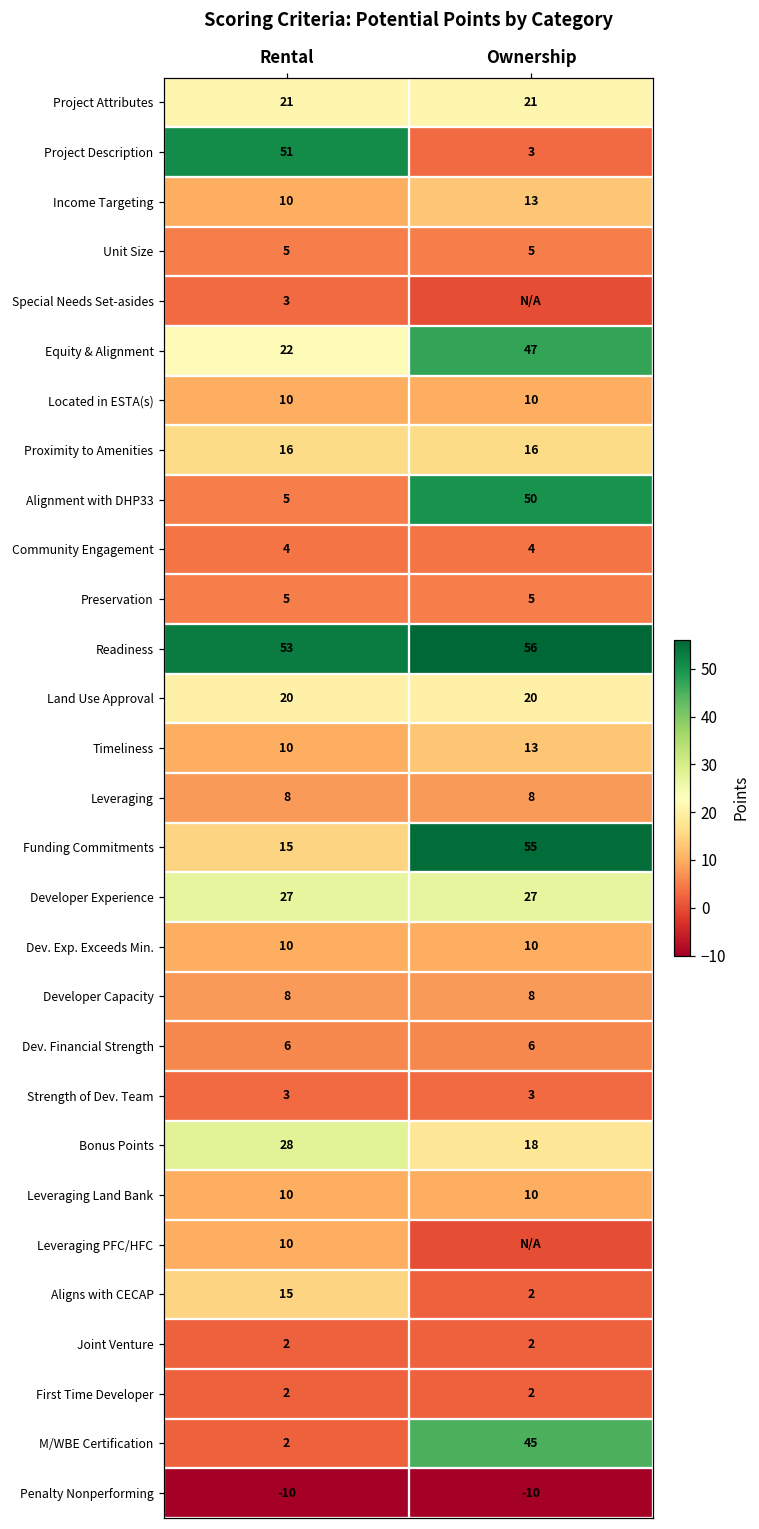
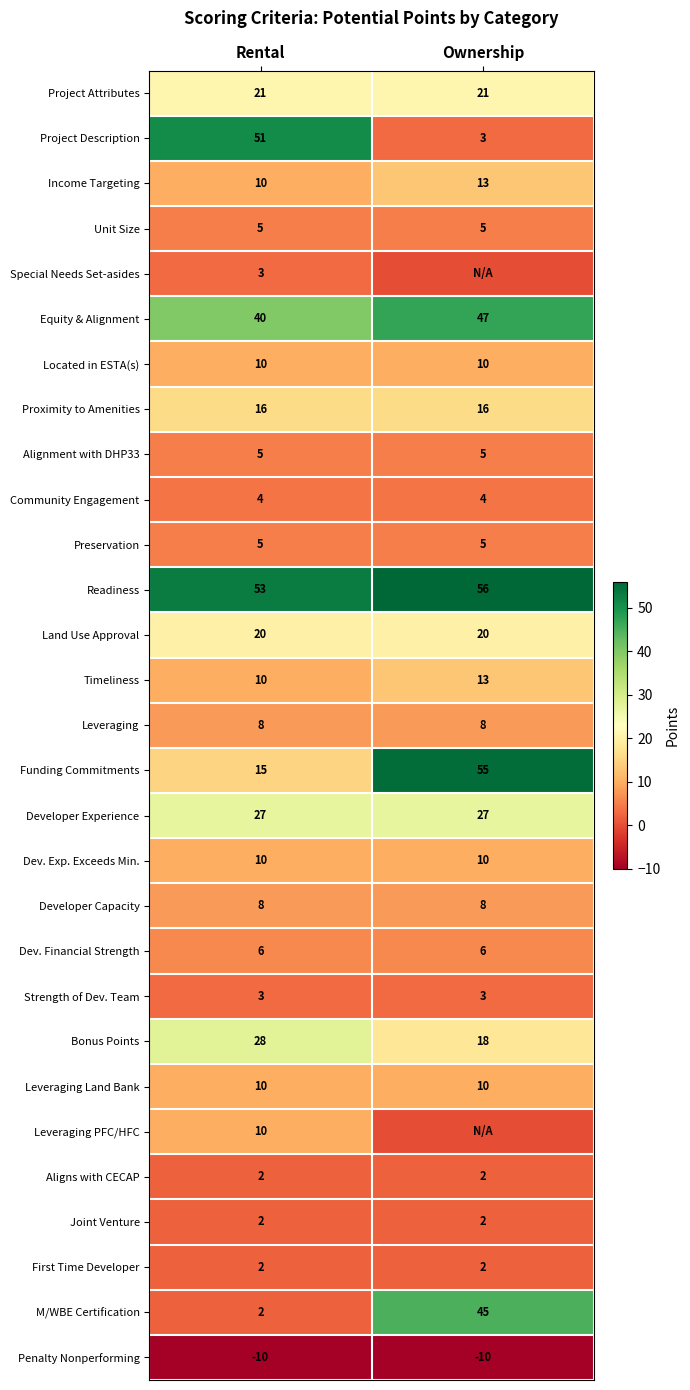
Equity & Alignment, Rental: 22 -> 40
Alignment with DHP33, Ownership: 50 -> 5
Aligns with CECAP, Rental: 15 -> 2
